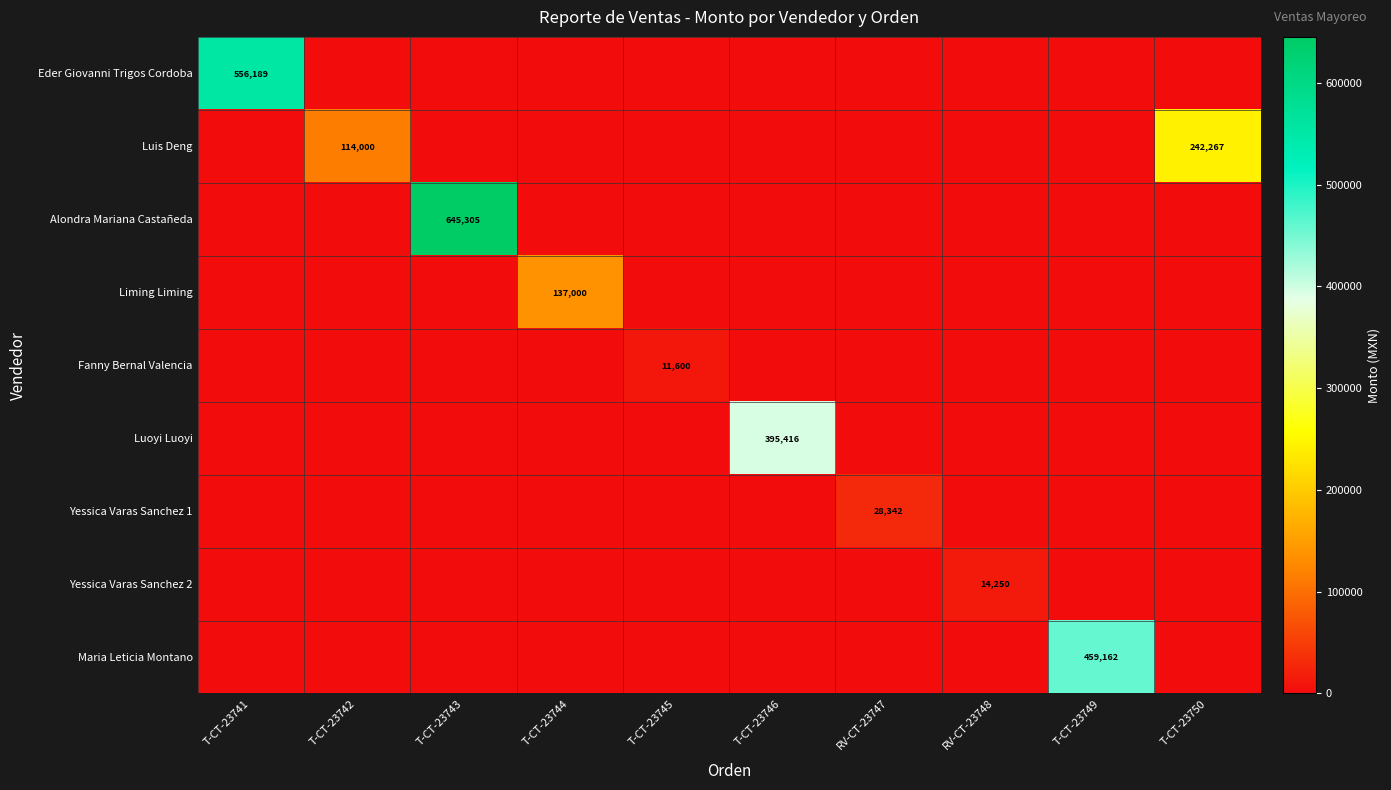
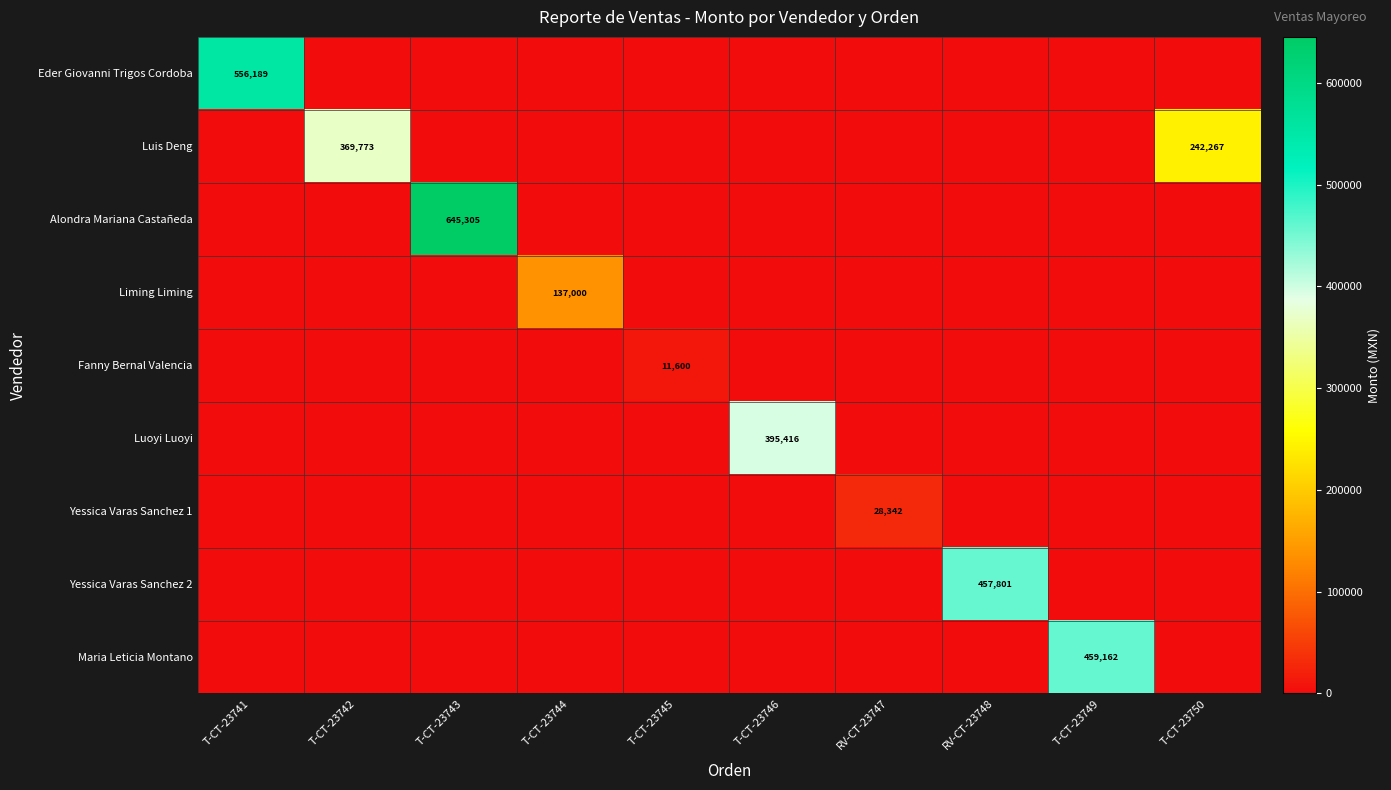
Luis Deng, T-CT-23742: 114,000 -> 369,773
Yessica Varas Sanchez 2, RV-CT-23748: 14,250 -> 457,801
